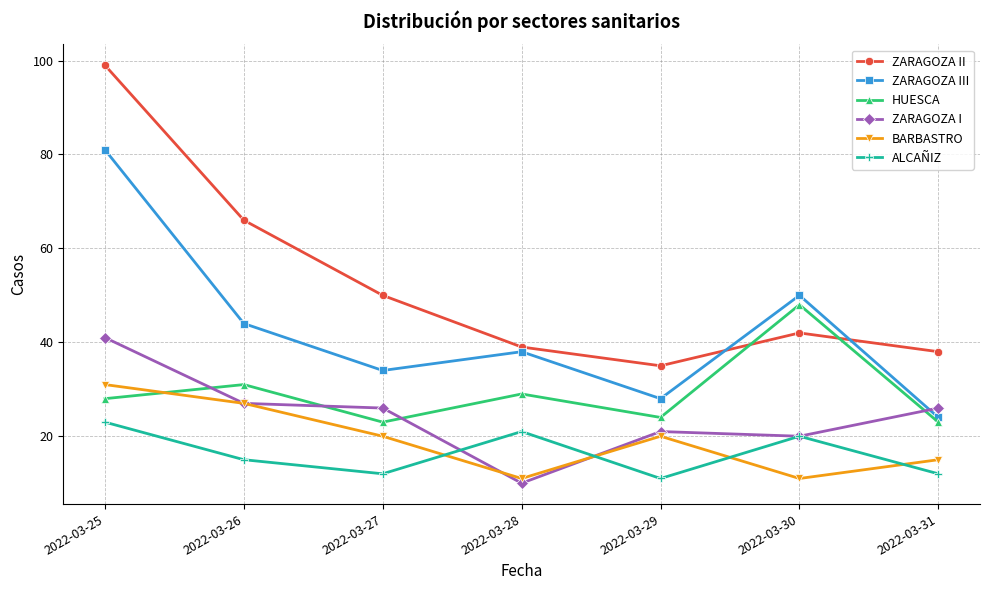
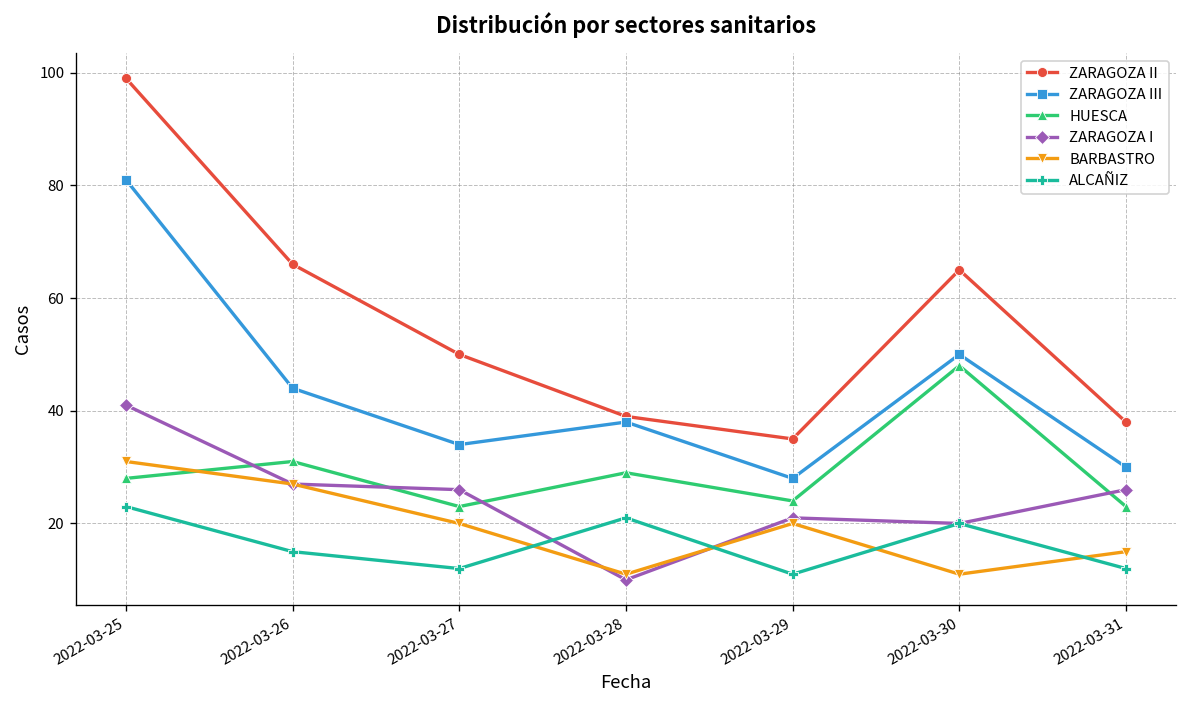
ZARAGOZA II, 2022-03-30: 42 -> 65
ZARAGOZA III, 2022-03-31: 24 -> 30
